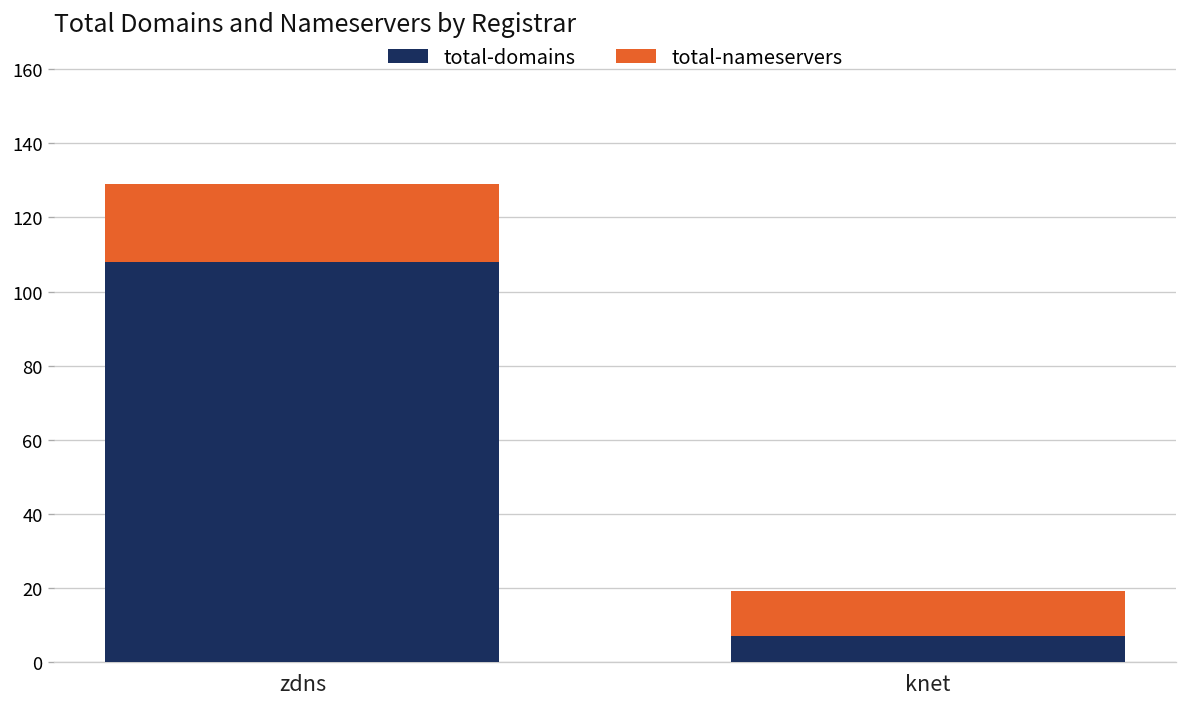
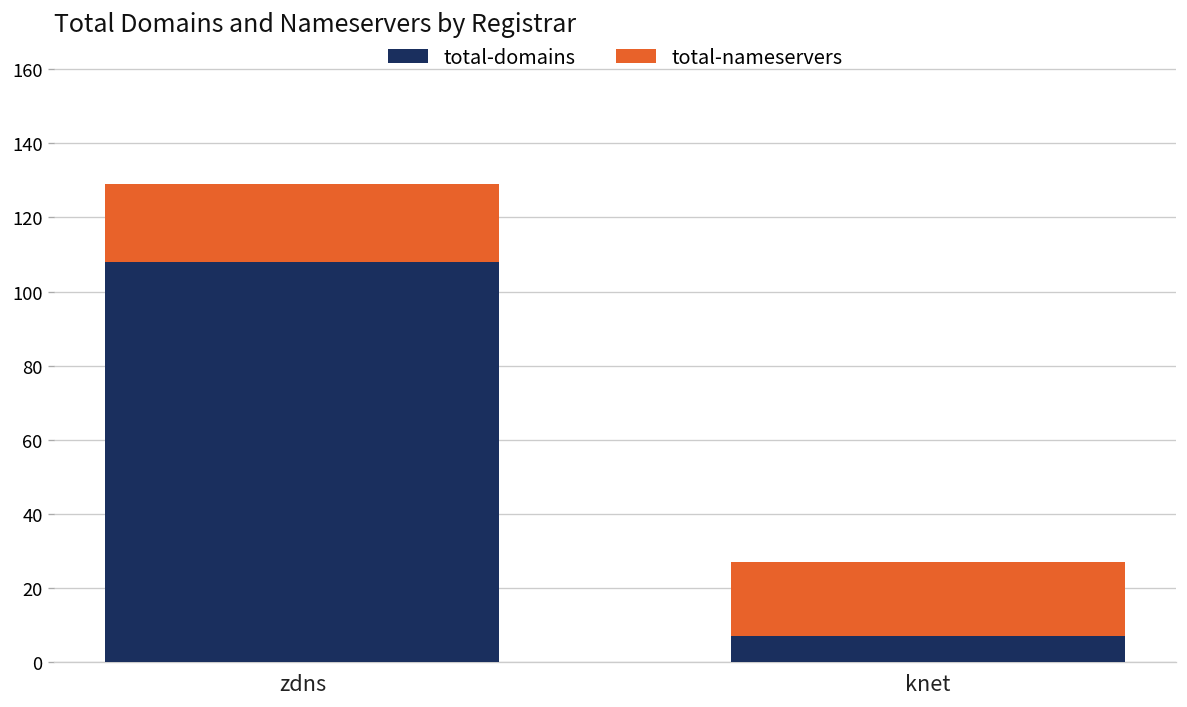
total-nameservers, knet: 12 -> 20
